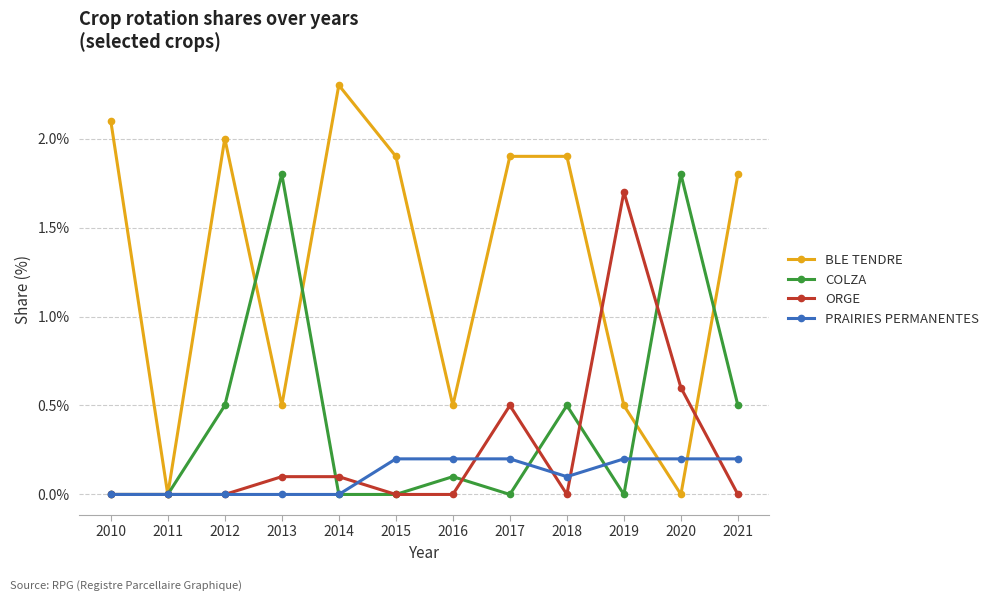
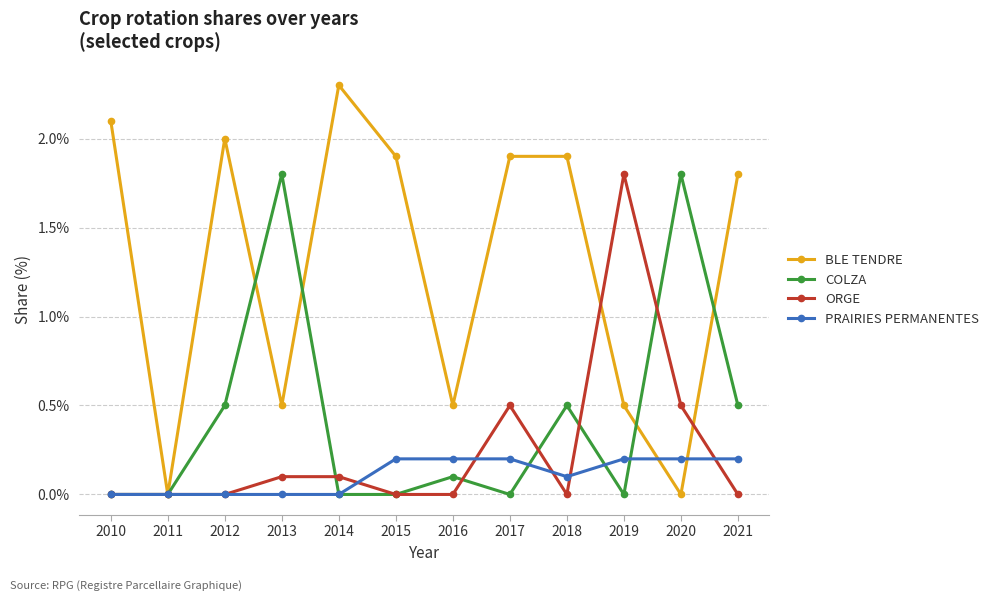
ORGE, 2019: 1.7% -> 1.8%
ORGE, 2020: 0.6% -> 0.5%
